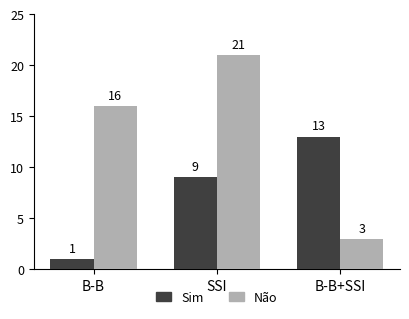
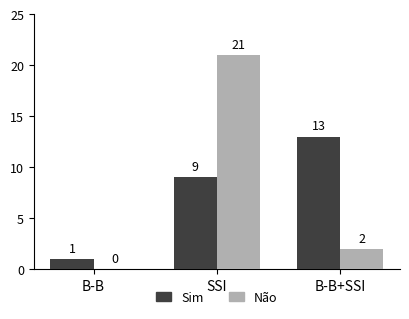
Não, B-B: 16 -> 0
Não, B-B+SSI: 3 -> 2
